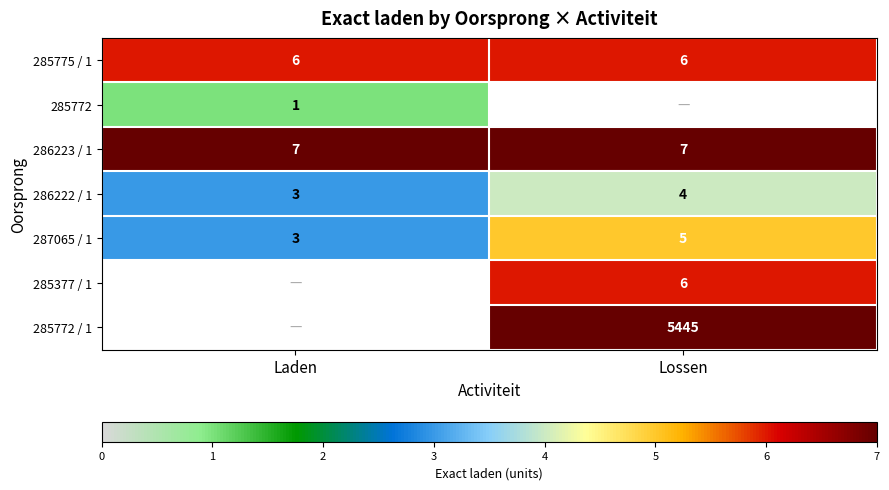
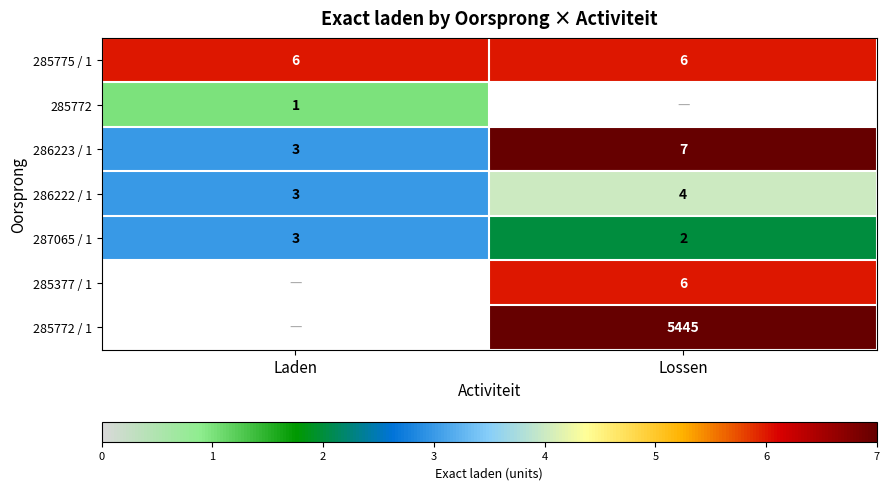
286223 / 1, Laden: 7 -> 3
287065 / 1, Lossen: 5 -> 2
